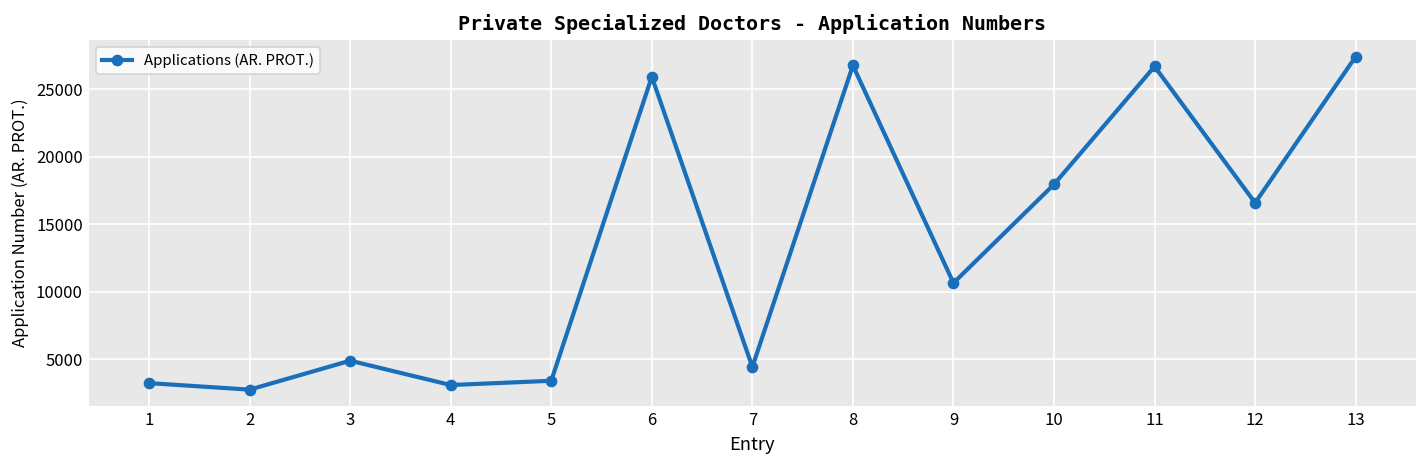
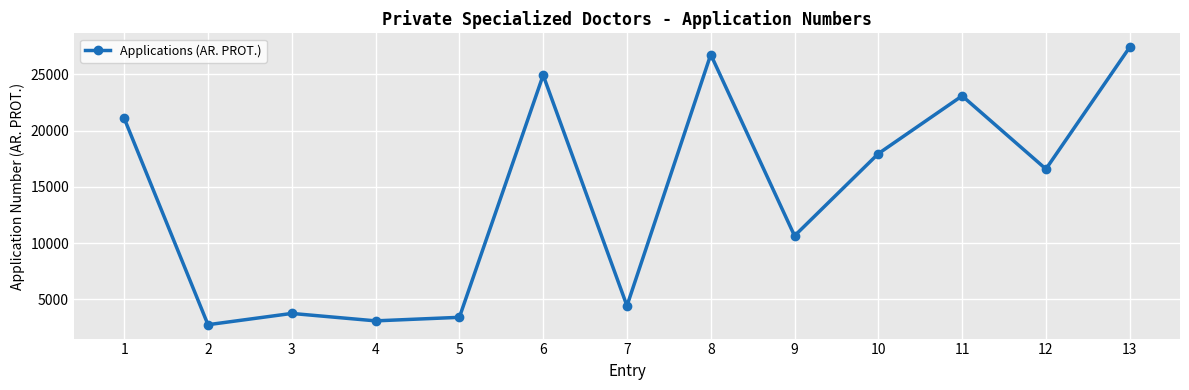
1: 3200 -> 21100
3: 4900 -> 3700
6: 25900 -> 24900
11: 26700 -> 23100
